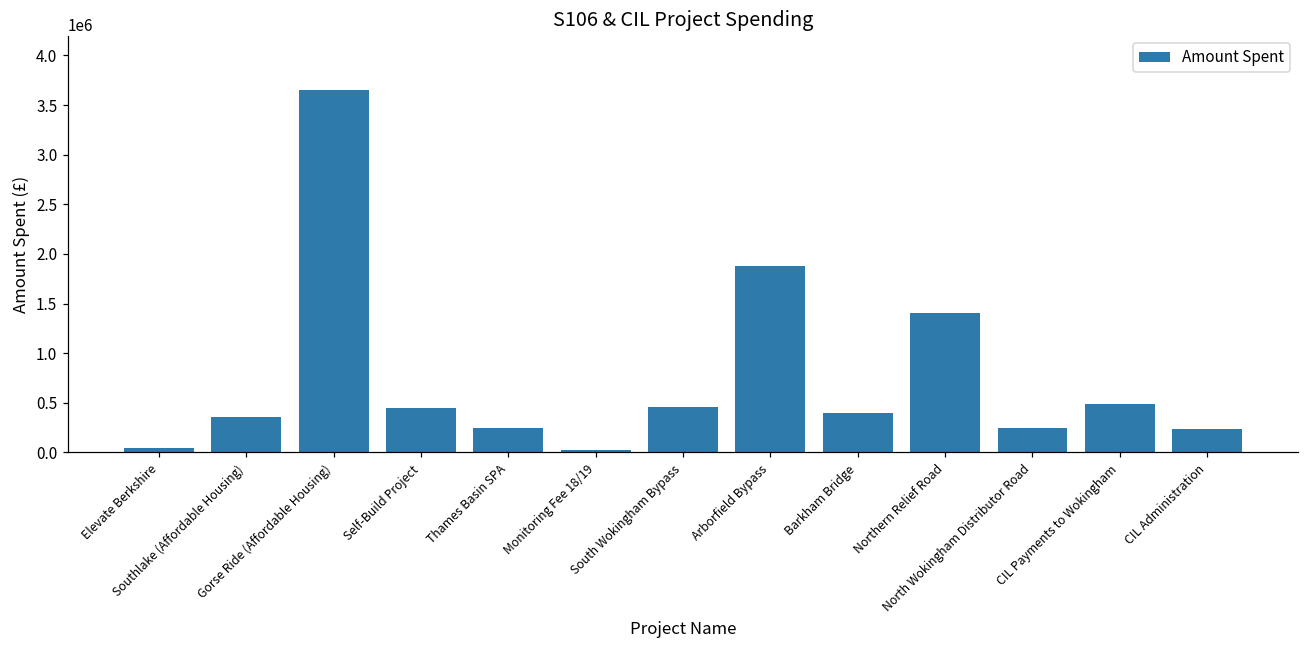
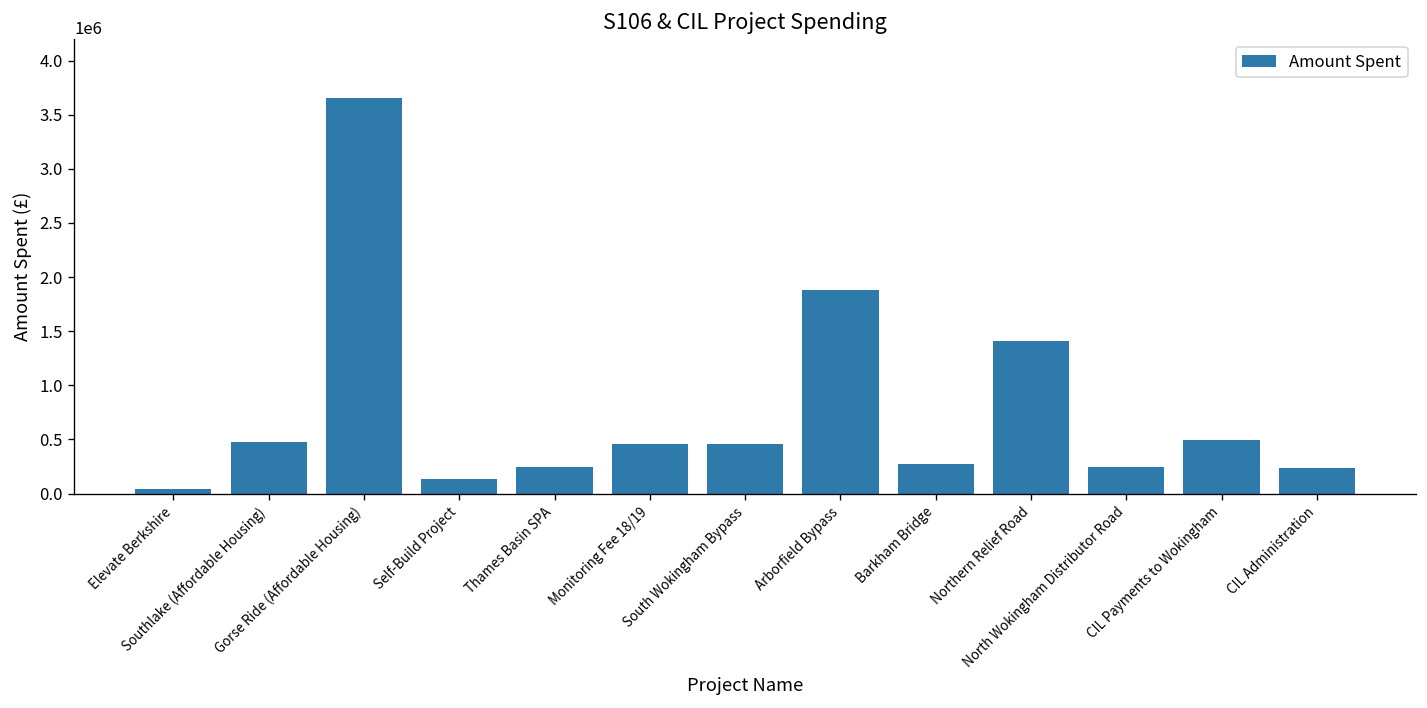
Southlake (Affordable Housing): 400000 -> 500000
Self-Build Project: 500000 -> 100000
Monitoring Fee 18/19: 0 -> 500000
Barkham Bridge: 400000 -> 300000
